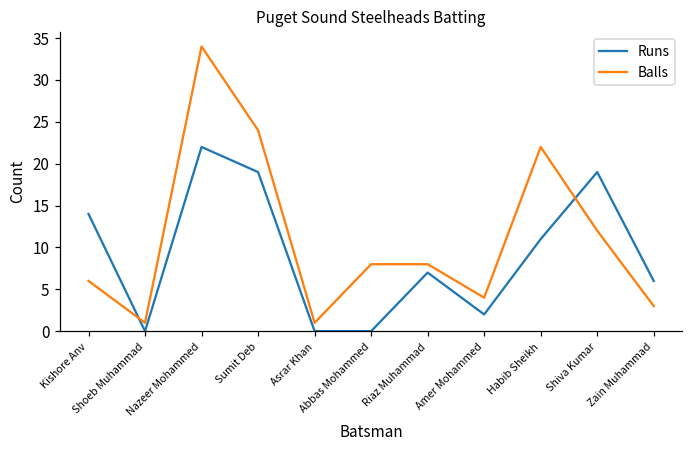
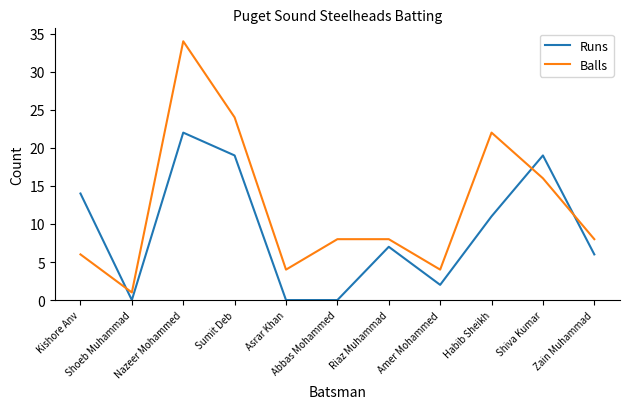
Balls, Asrar Khan: 1 -> 4
Balls, Shiva Kumar: 12 -> 16
Balls, Zain Muhammad: 3 -> 8
